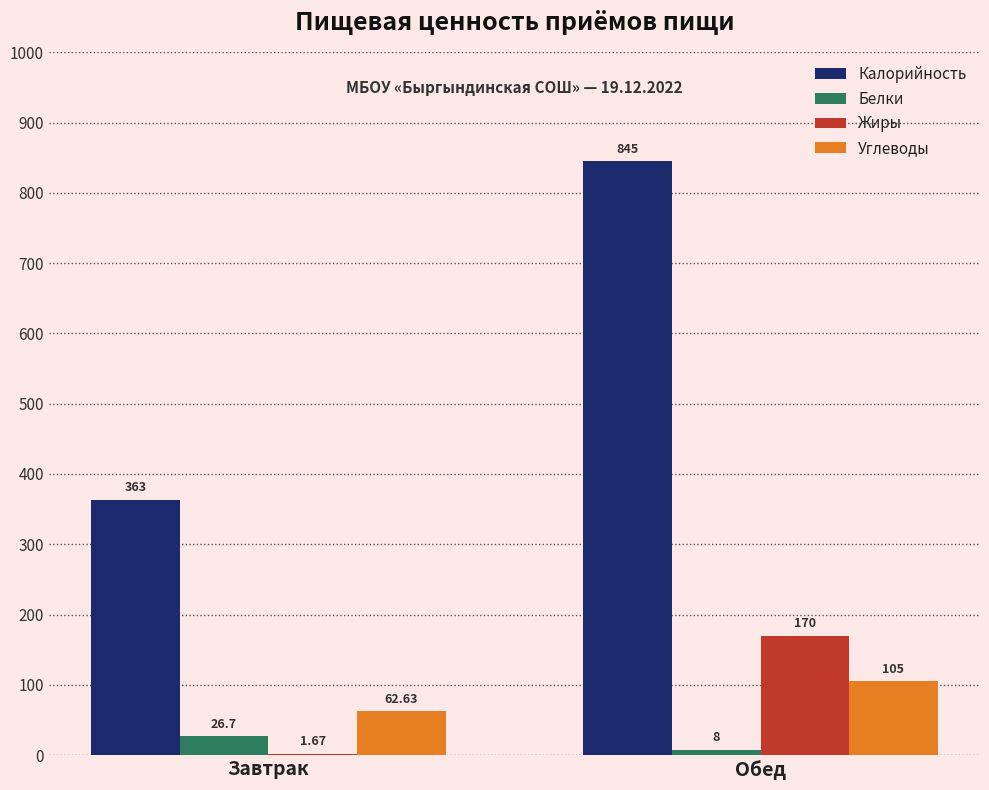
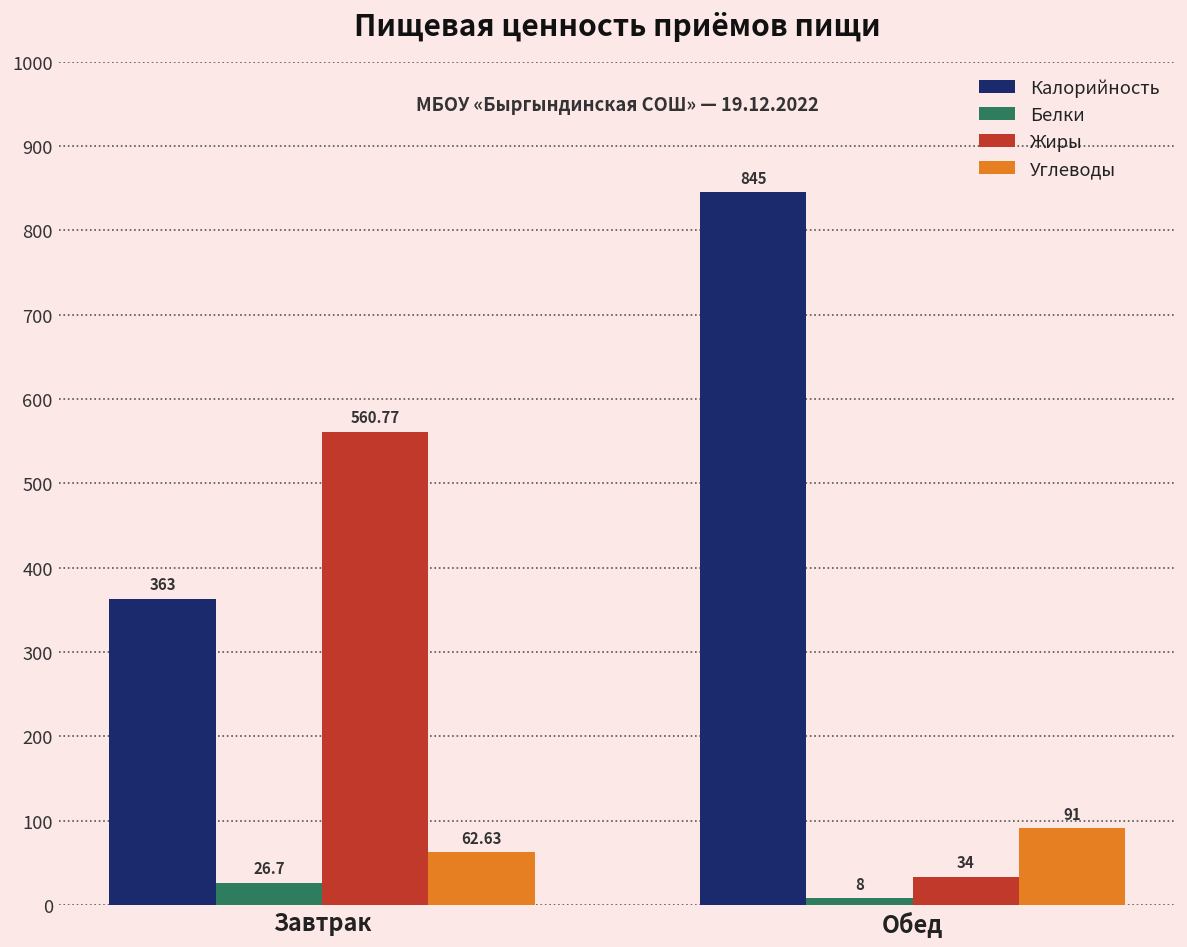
Жиры, Завтрак: 1.67 -> 560.77
Жиры, Обед: 170 -> 34
Углеводы, Обед: 105 -> 91
